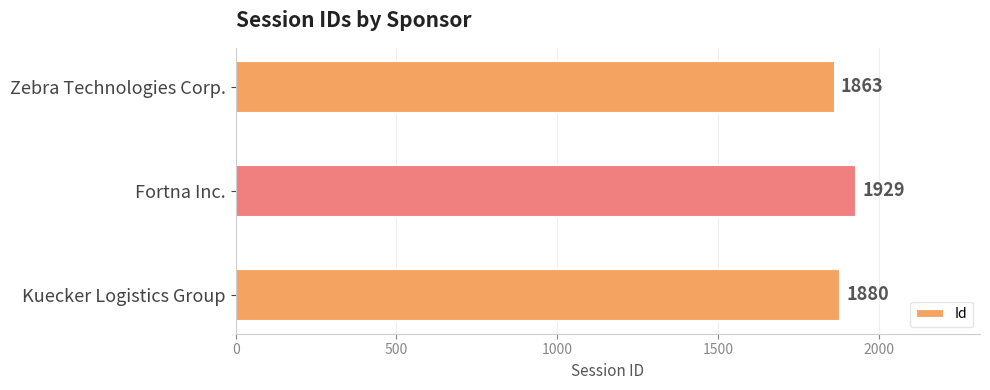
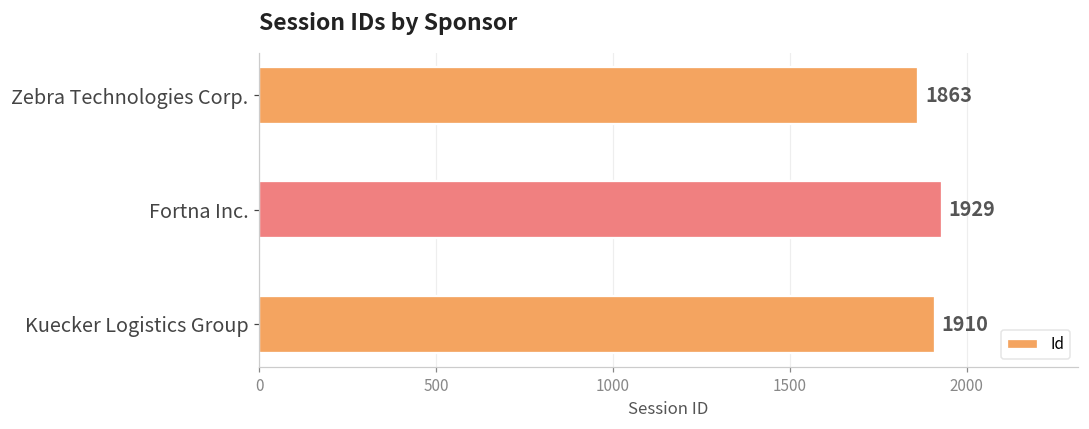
Kuecker Logistics Group: 1880 -> 1910
